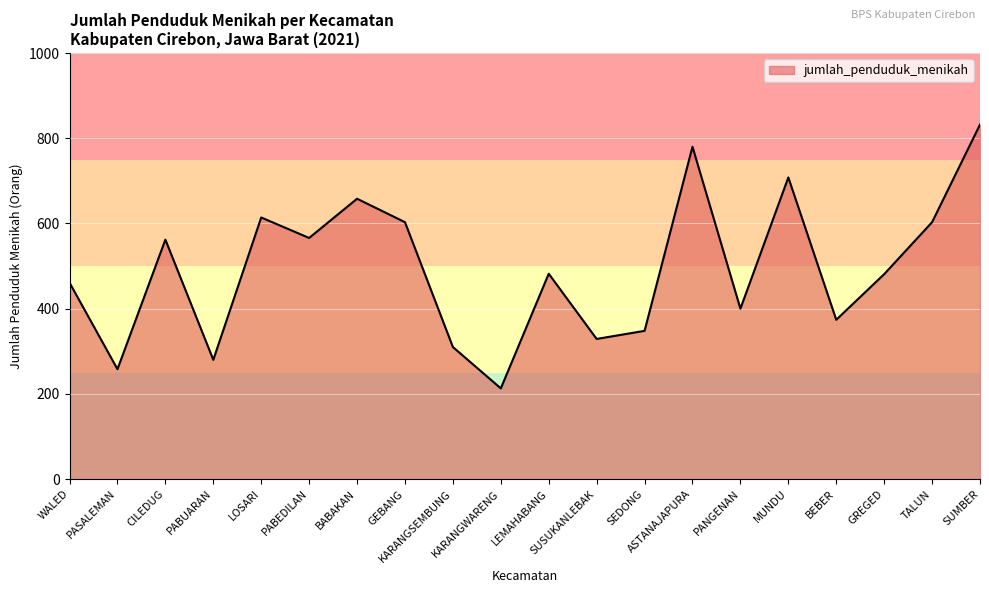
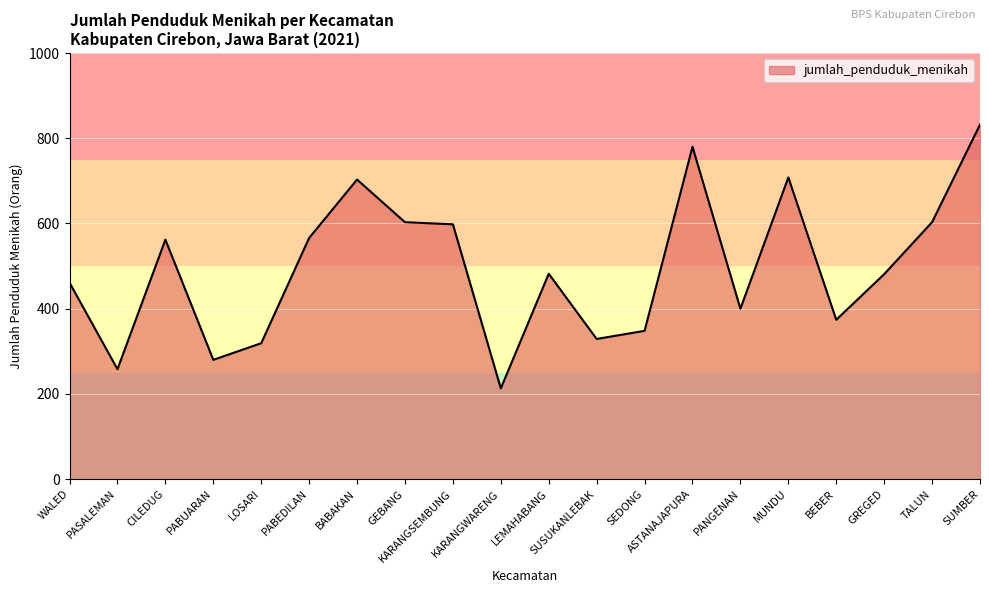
LOSARI: 610 -> 320
BABAKAN: 660 -> 700
KARANGSEMBUNG: 310 -> 600
